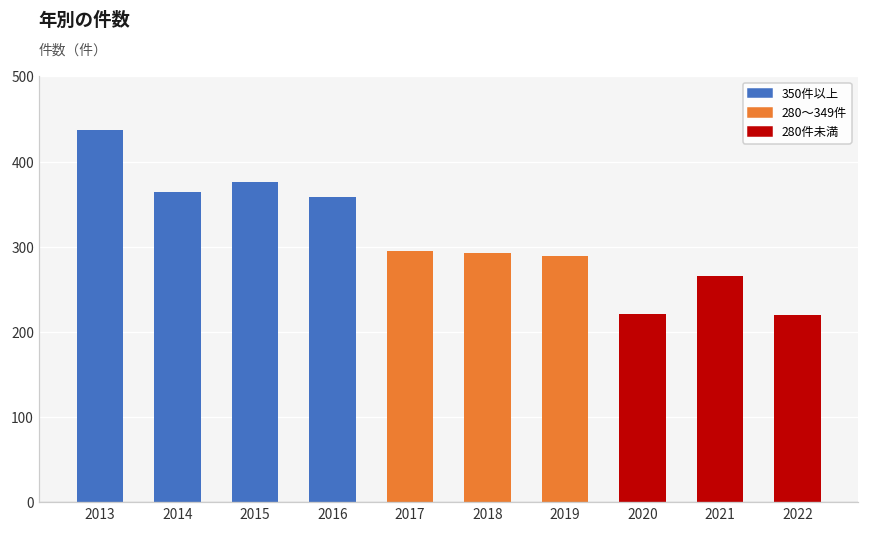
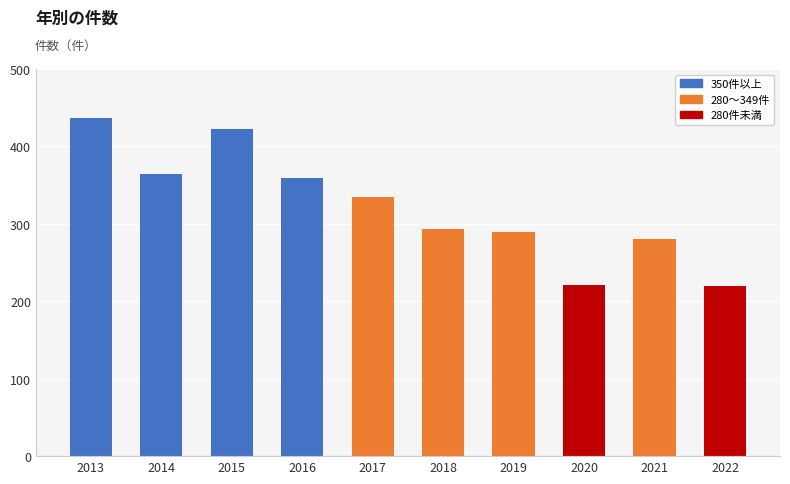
2015: 380 -> 420
2017: 300 -> 340
2021: 270 -> 280
